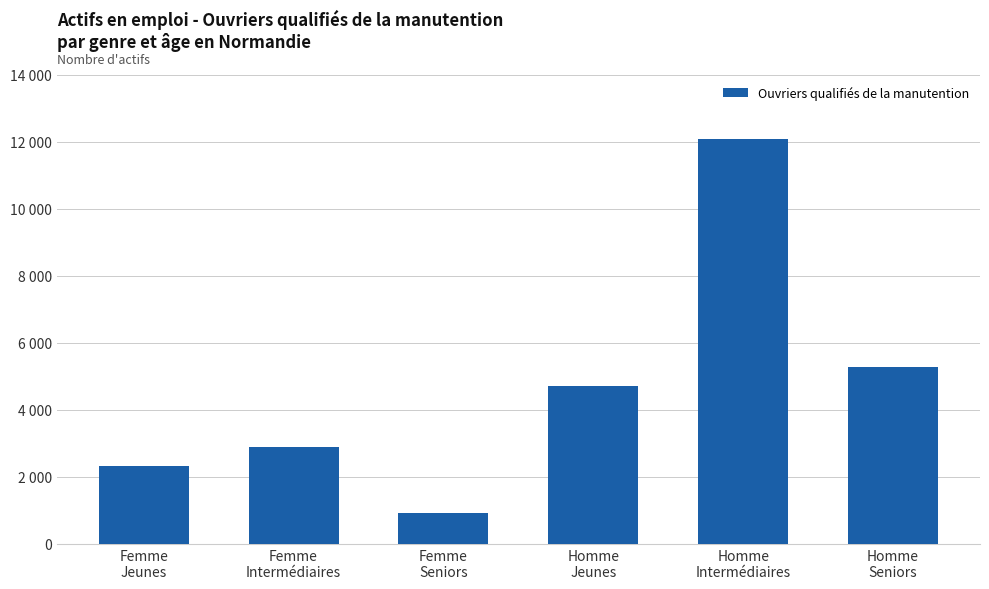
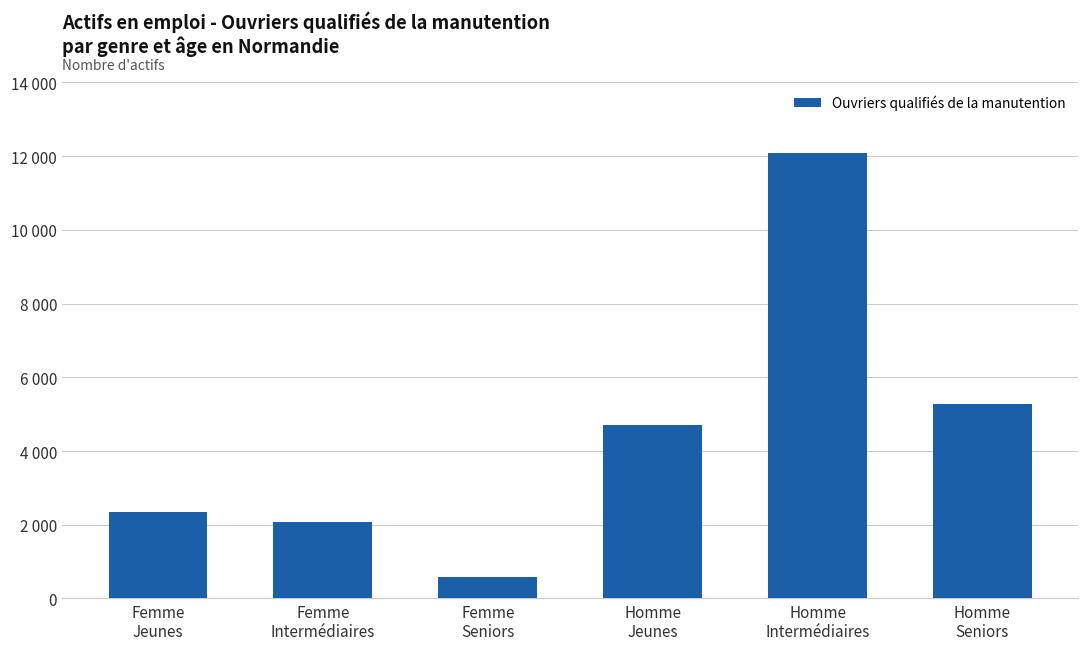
Femme Intermédiaires: 2900 -> 2100
Femme Seniors: 900 -> 600
